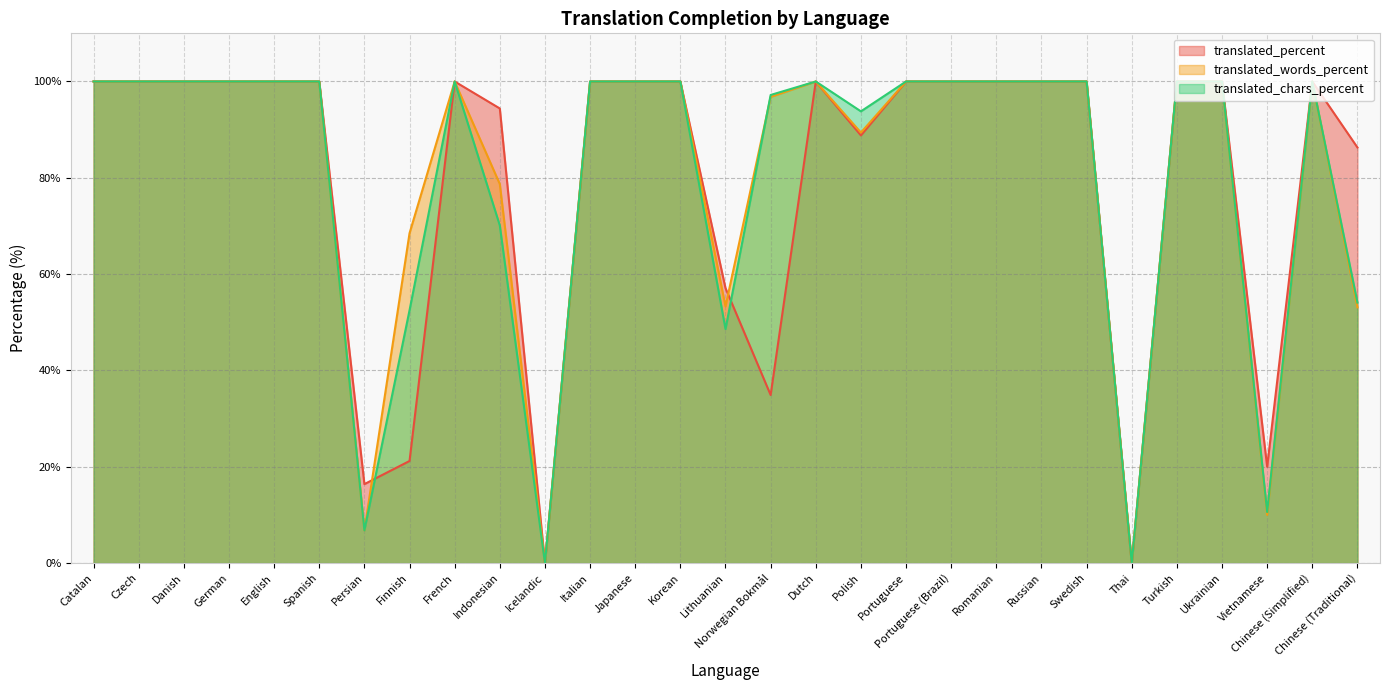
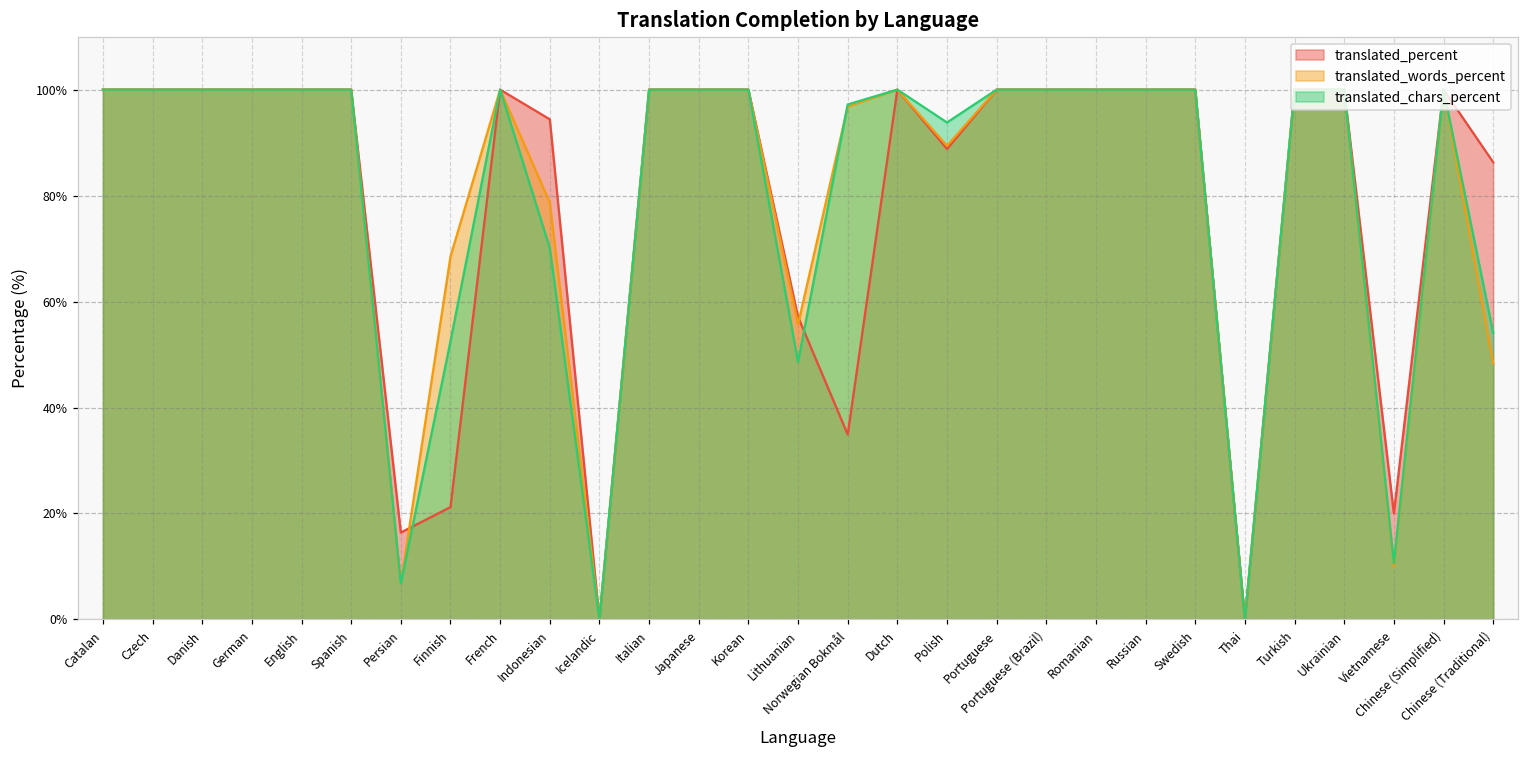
translated_words_percent, Lithuanian: 53% -> 56%
translated_words_percent, Chinese (Traditional): 53% -> 48%
